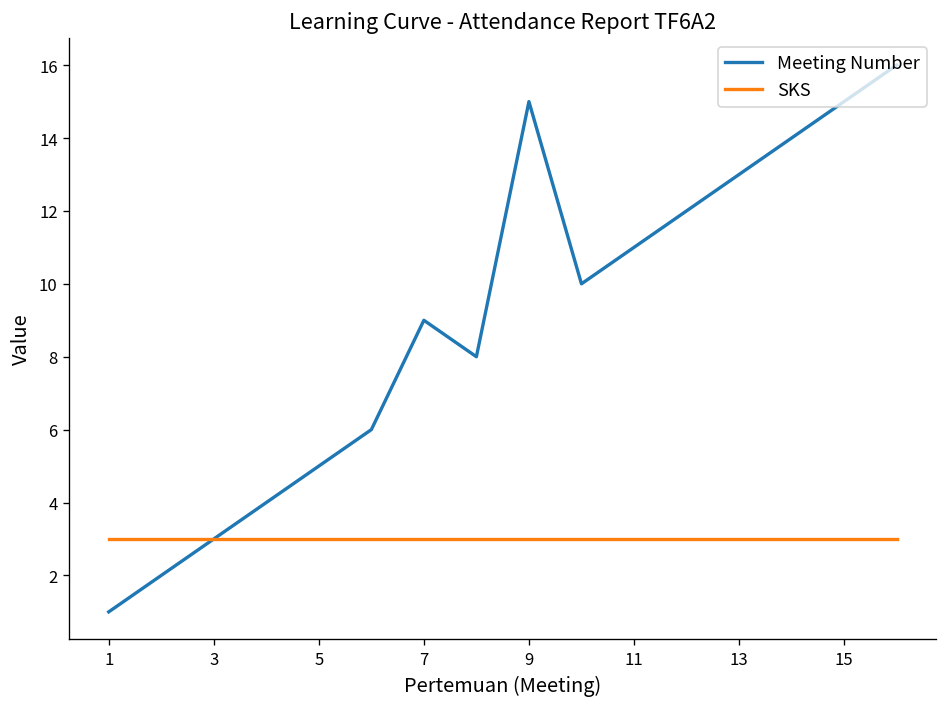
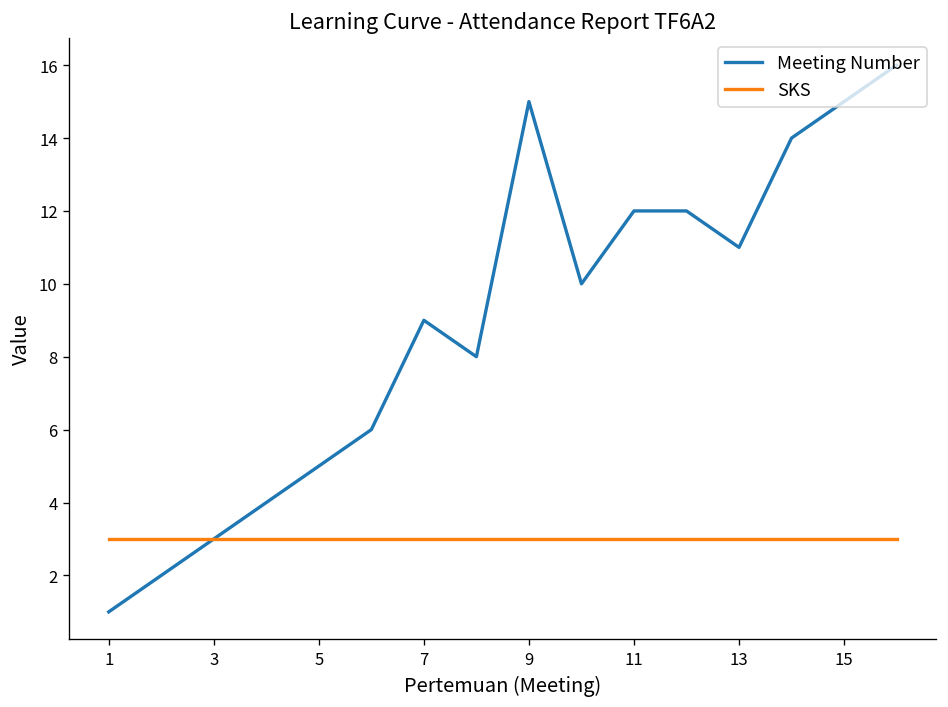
Meeting Number, 11: 11 -> 12
Meeting Number, 13: 13 -> 11
